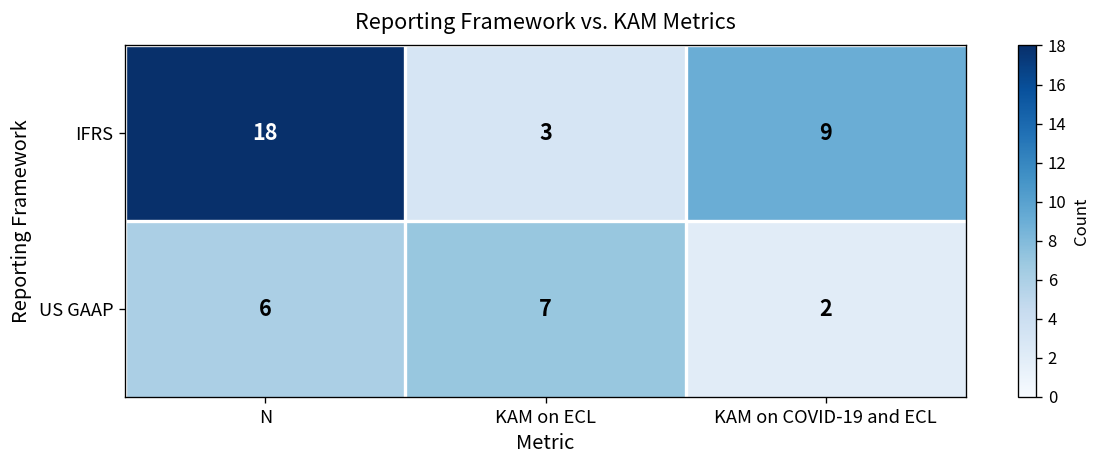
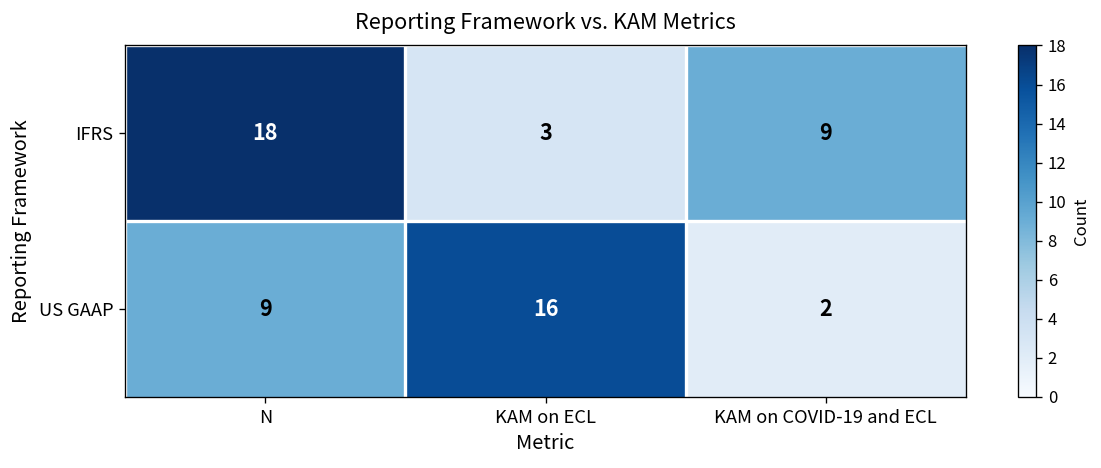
US GAAP, N: 6 -> 9
US GAAP, KAM on ECL: 7 -> 16
